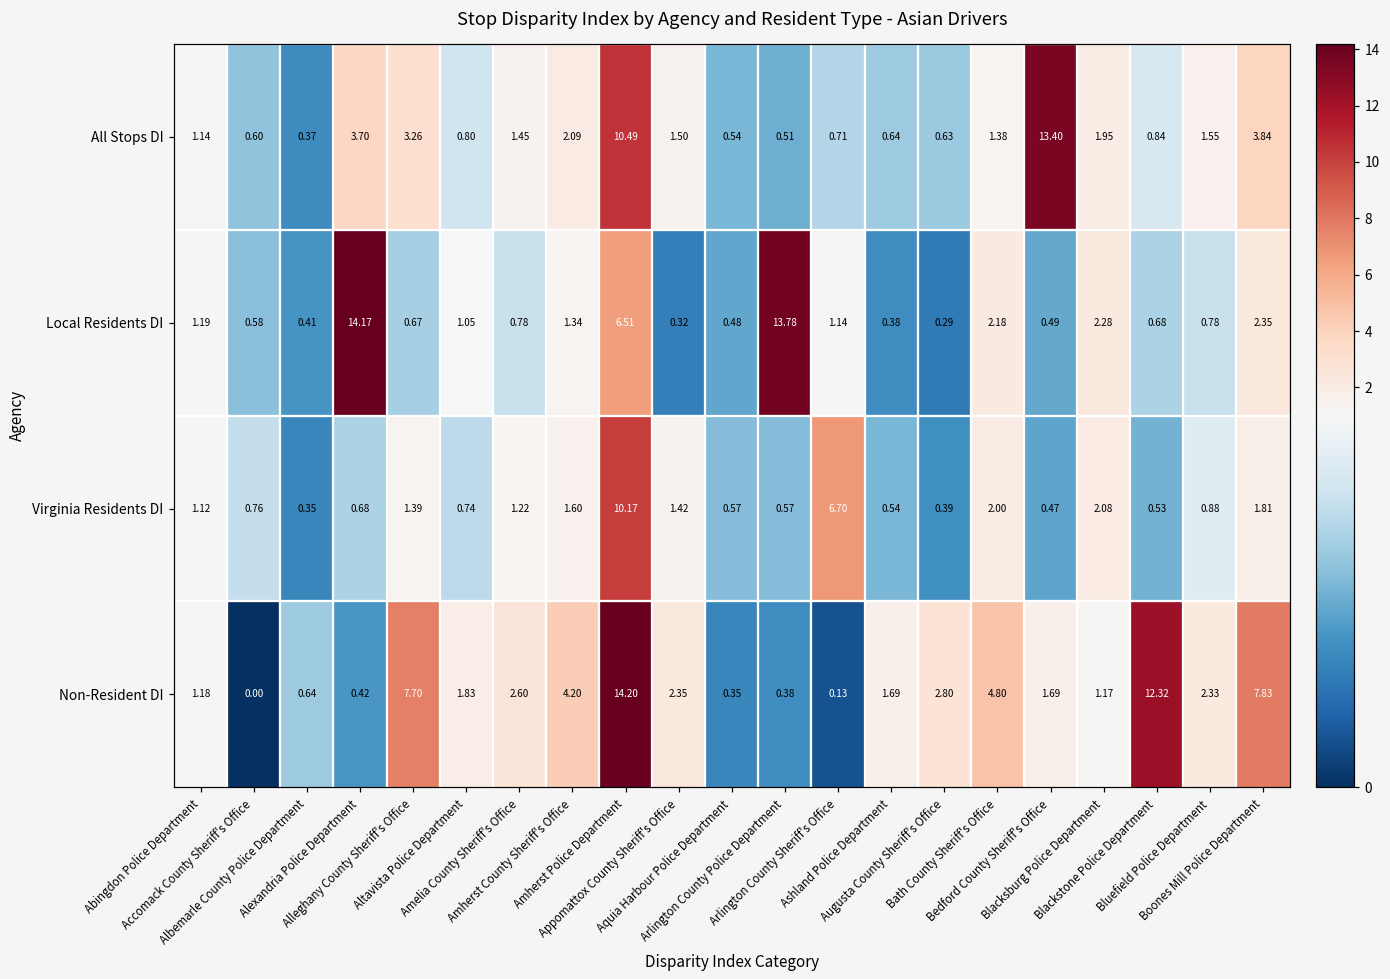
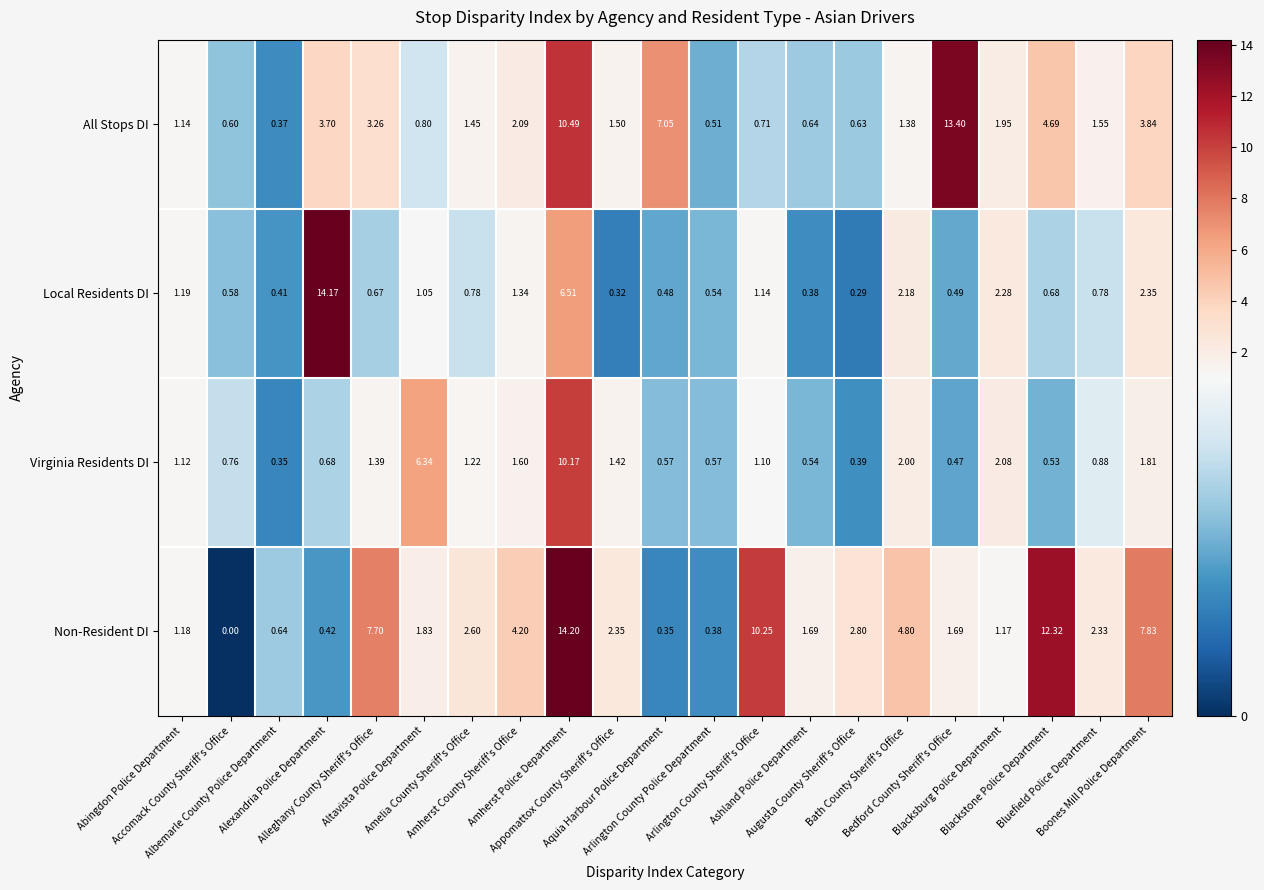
All Stops DI, Aquia Harbour Police Department: 0.54 -> 7.05
All Stops DI, Blackstone Police Department: 0.84 -> 4.69
Local Residents DI, Arlington County Police Department: 13.78 -> 0.54
Virginia Residents DI, Altavista Police Department: 0.74 -> 6.34
Virginia Residents DI, Arlington County Sheriff's Office: 6.70 -> 1.10
Non-Resident DI, Arlington County Sheriff's Office: 0.13 -> 10.25
